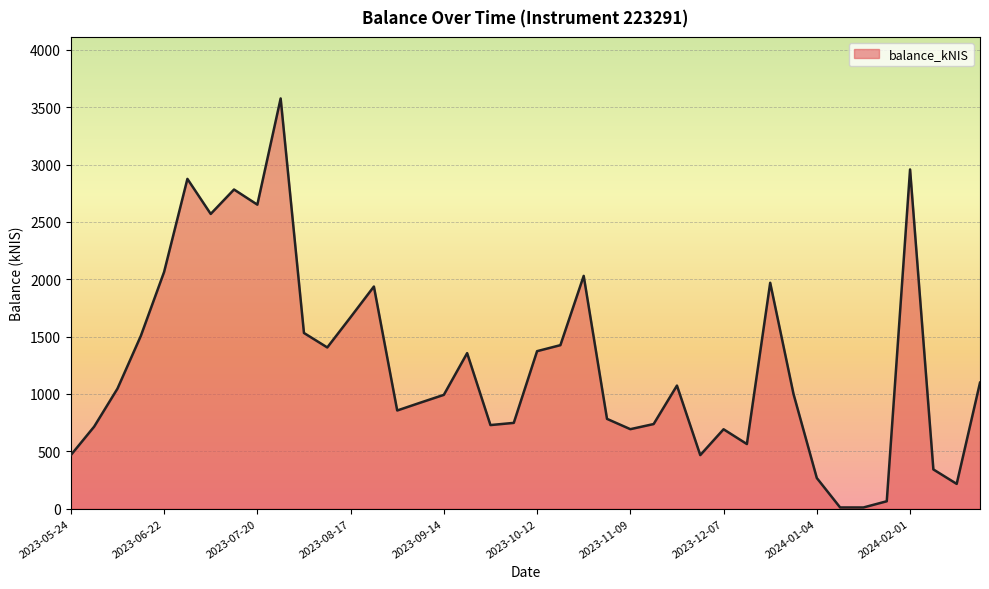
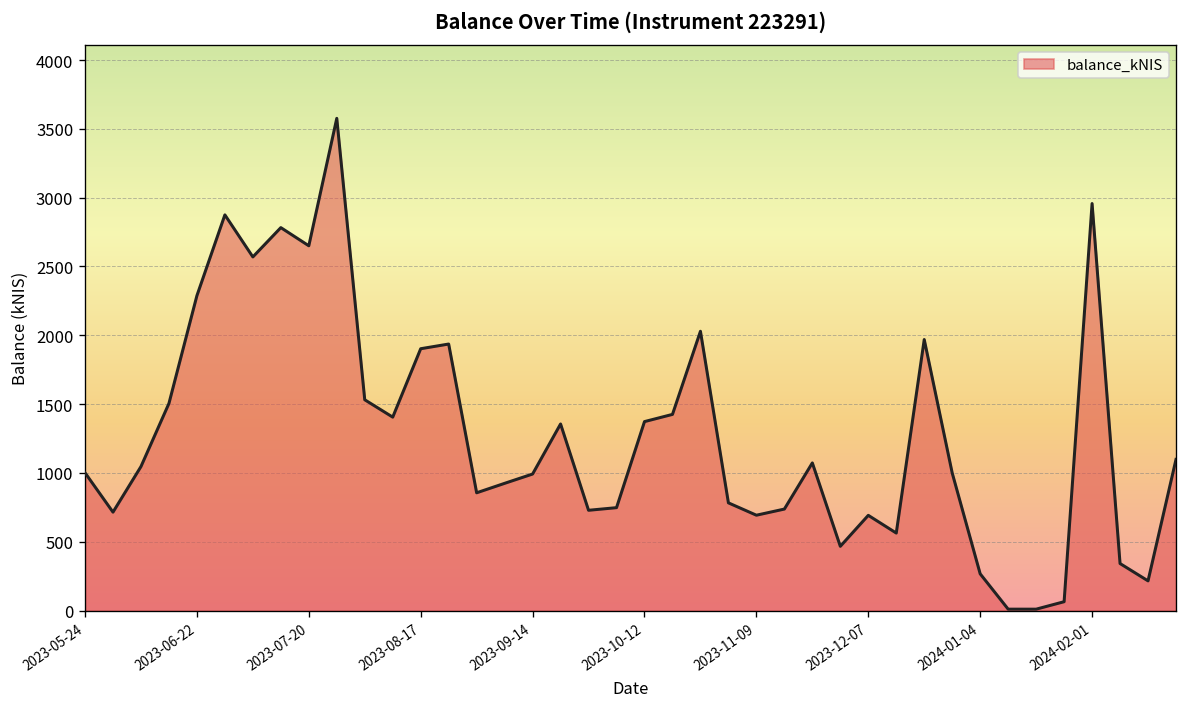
2023-05-24: 470 -> 1000
2023-06-22: 2060 -> 2290
2023-08-17: 1670 -> 1900
